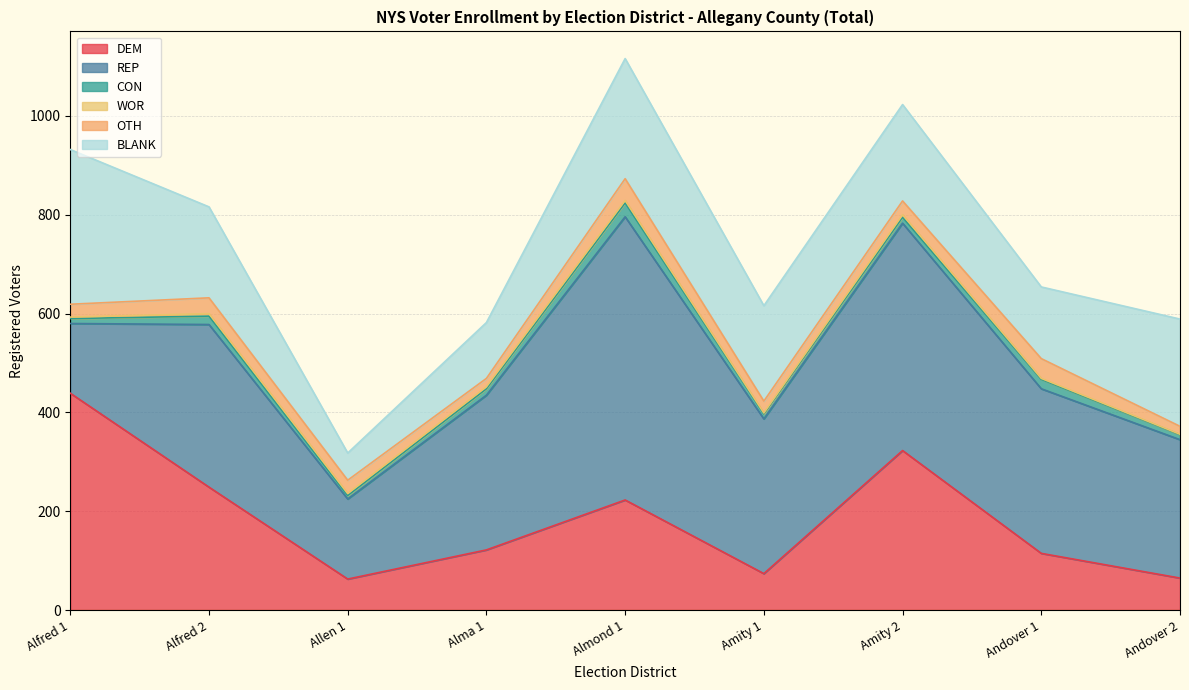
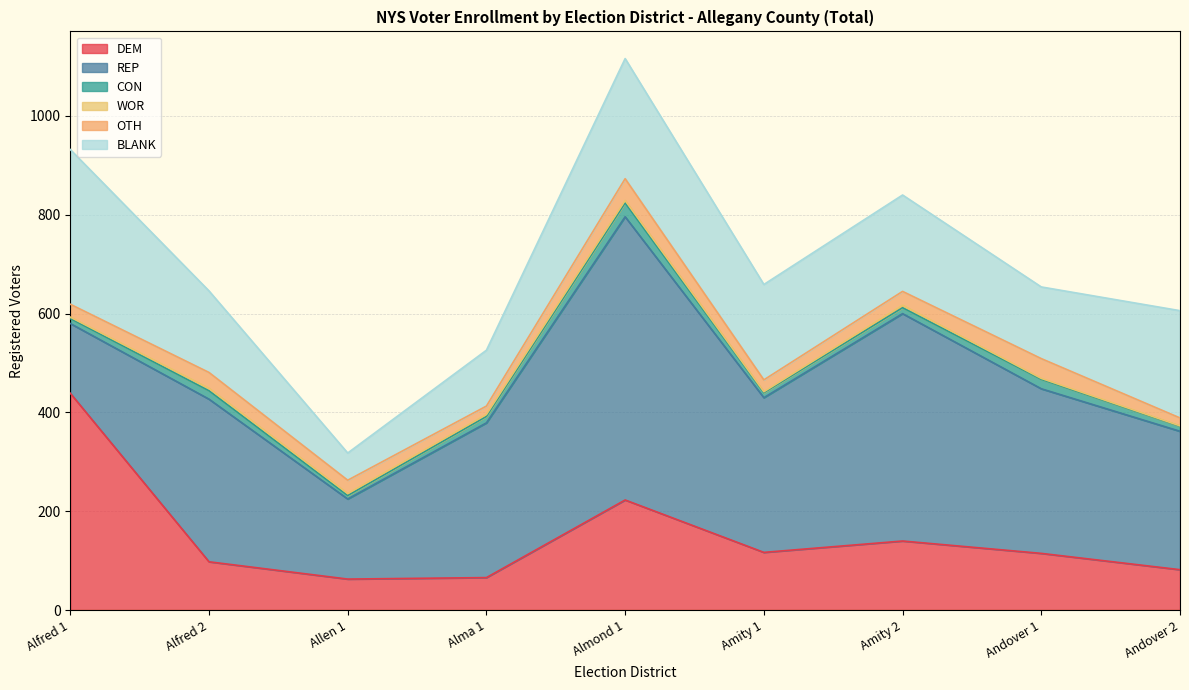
DEM, Alfred 2: 250 -> 100
BLANK, Alfred 2: 180 -> 170
DEM, Alma 1: 120 -> 70
DEM, Amity 1: 70 -> 120
DEM, Amity 2: 320 -> 140
DEM, Andover 2: 70 -> 80
